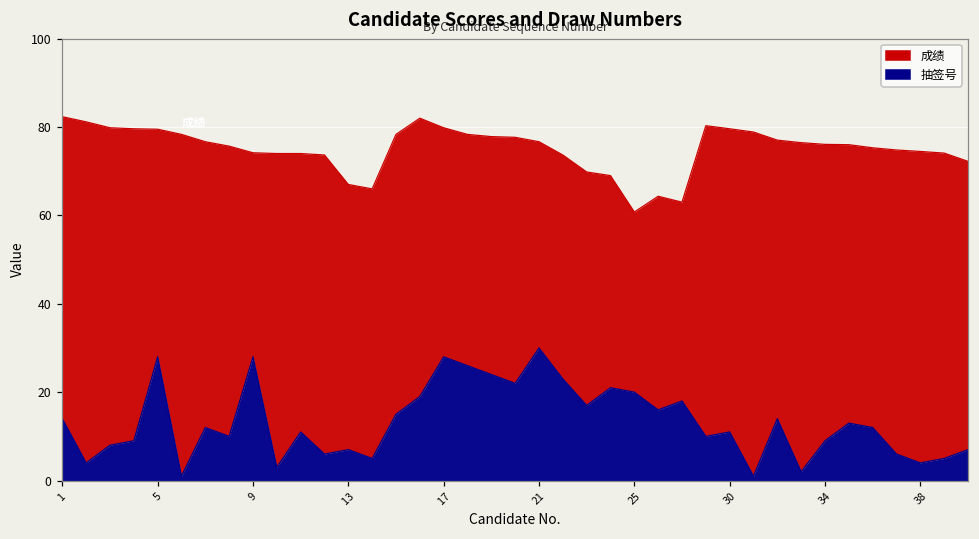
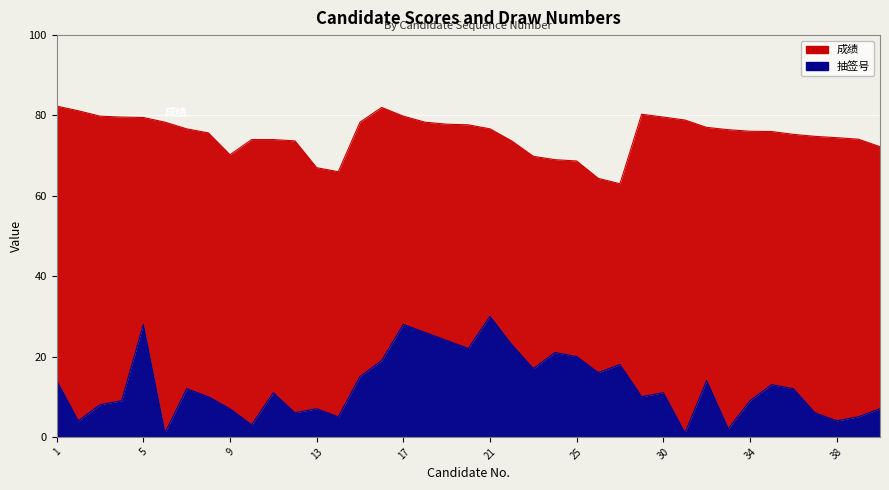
成绩, 9: 74 -> 70
抽签号, 9: 28 -> 7
成绩, 25: 61 -> 69
